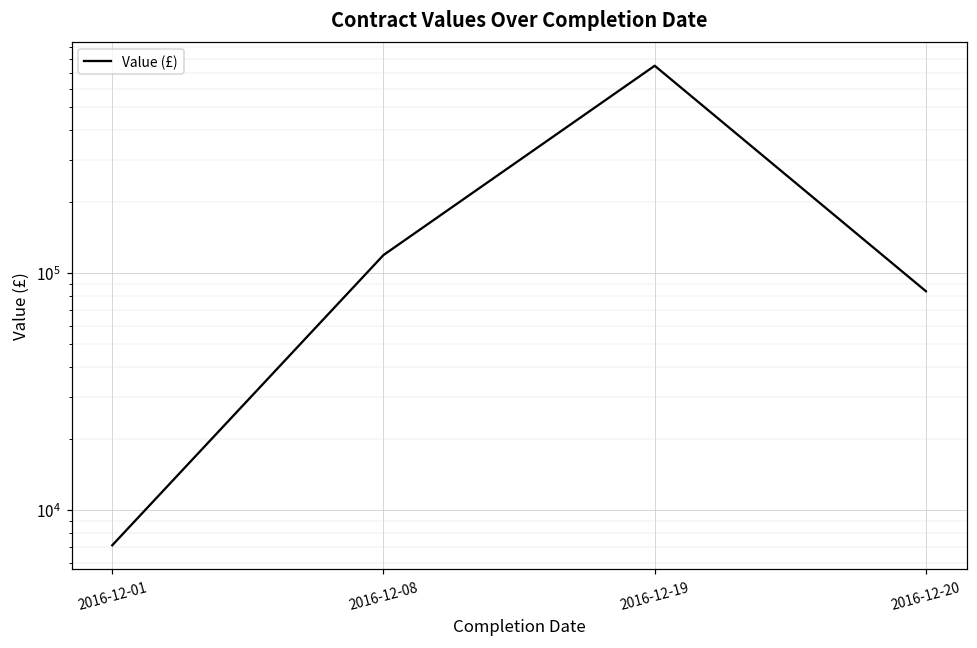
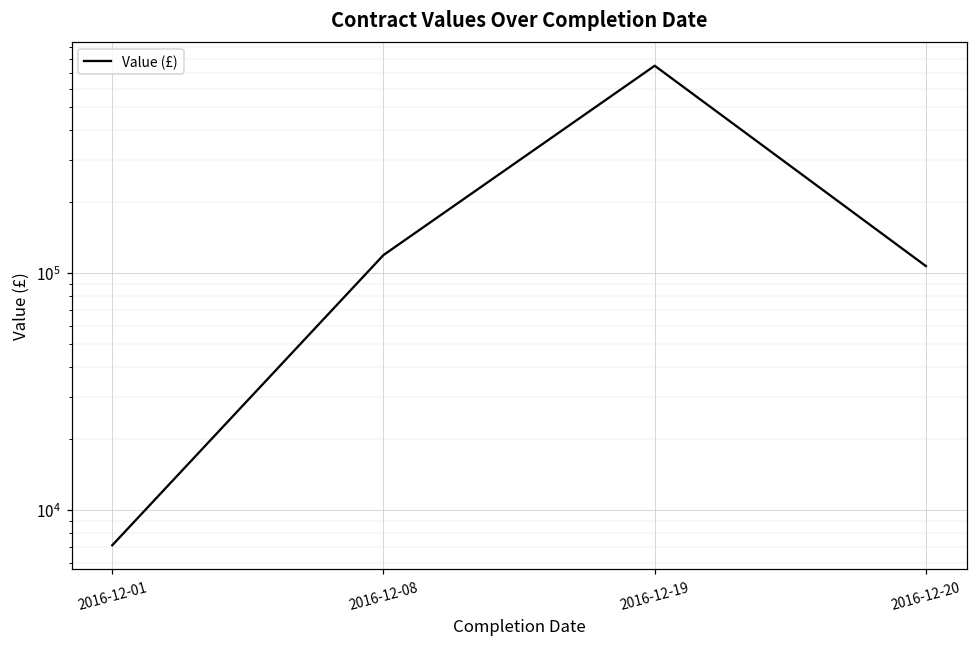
2016-12-20: 84000 -> 110000
